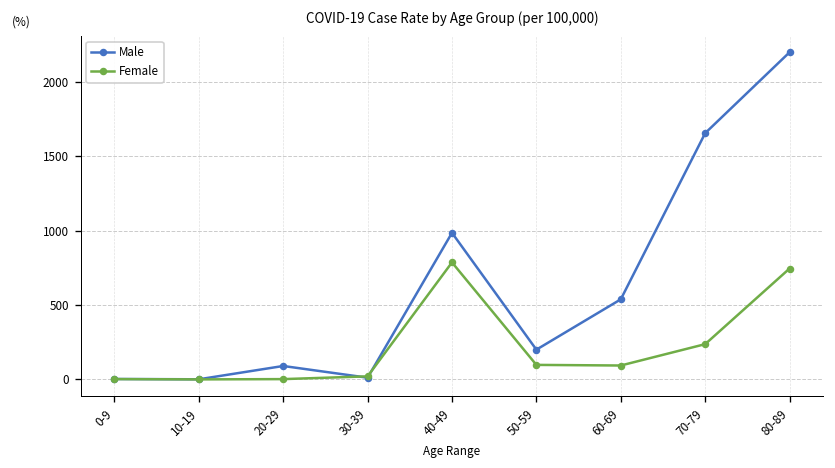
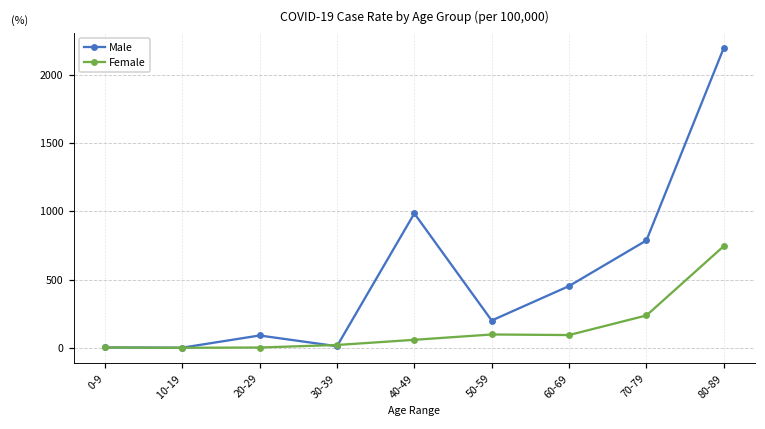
Female, 40-49: 790 -> 60
Male, 60-69: 540 -> 450
Male, 70-79: 1660 -> 790
